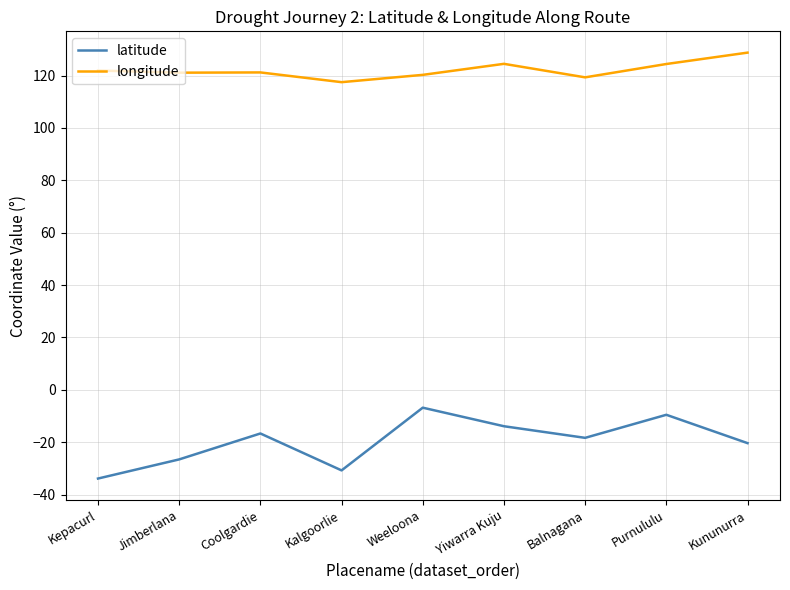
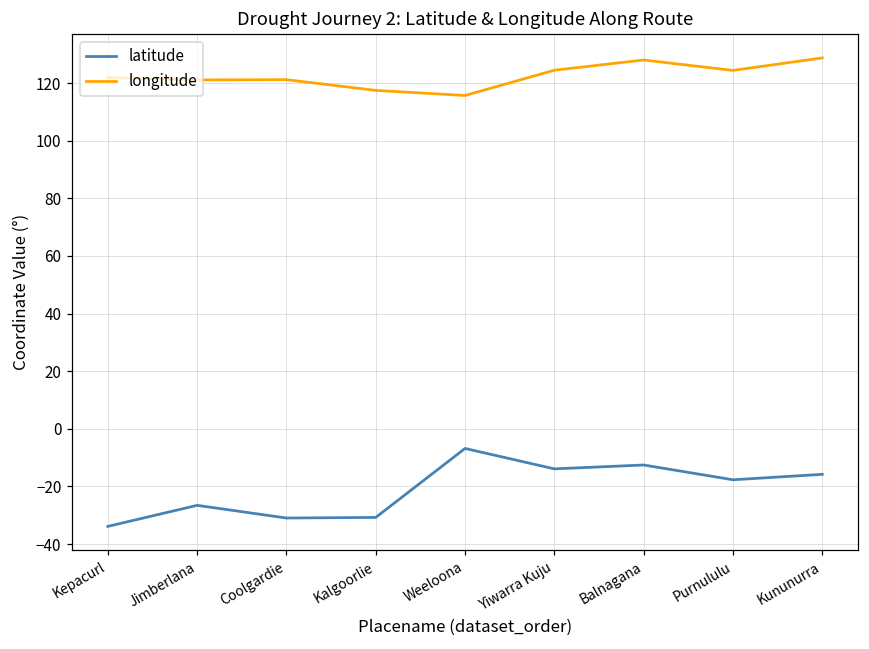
latitude, Coolgardie: -17 -> -31
longitude, Weeloona: 120 -> 116
latitude, Balnagana: -18 -> -13
longitude, Balnagana: 119 -> 128
latitude, Purnululu: -10 -> -18
latitude, Kununurra: -20 -> -16
